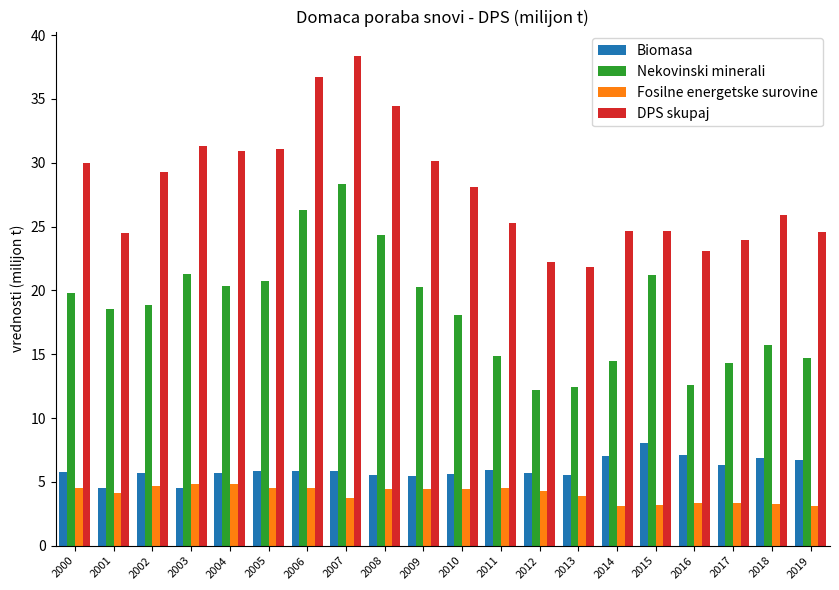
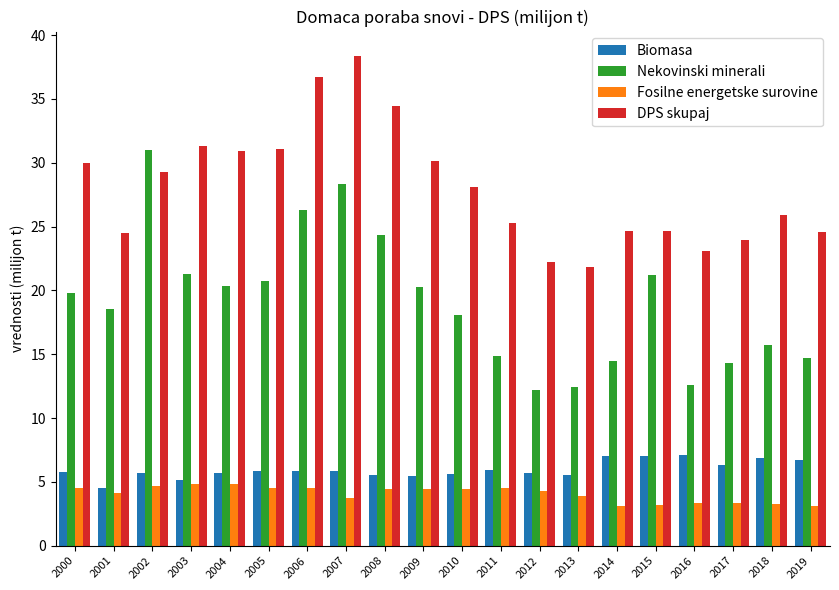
Nekovinski minerali, 2002: 18.9 -> 31.0
Biomasa, 2003: 4.5 -> 5.2
Biomasa, 2015: 8.1 -> 7.0
